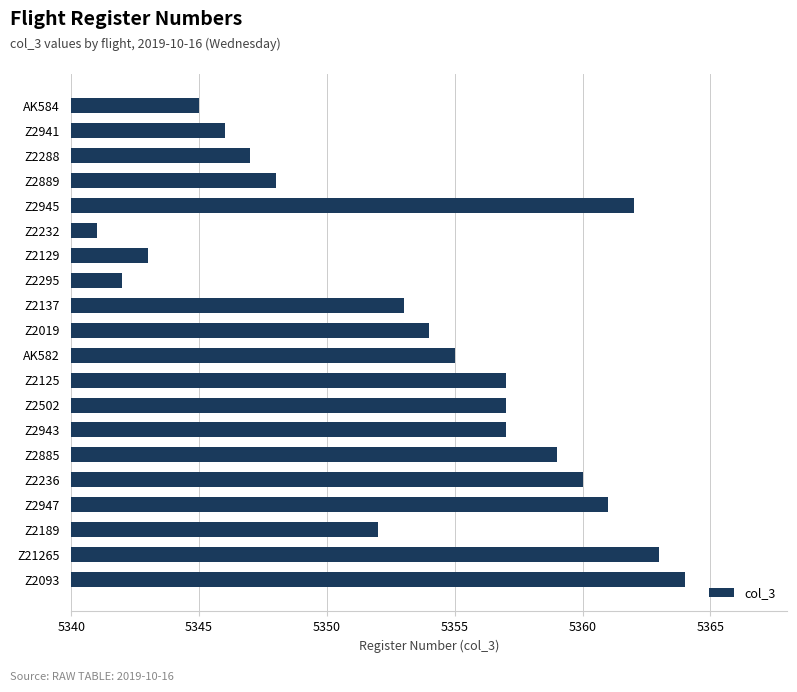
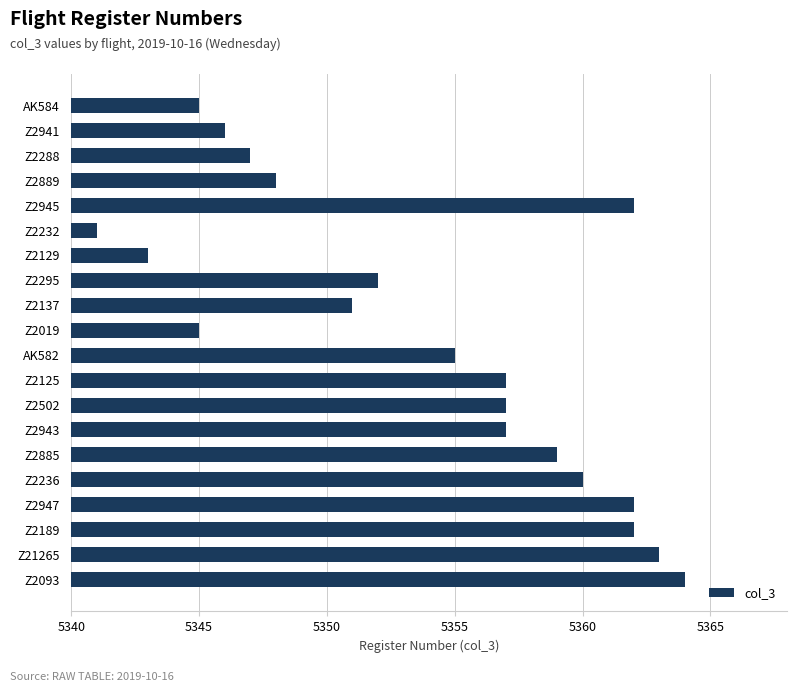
Z2295: 5342 -> 5352
Z2137: 5353 -> 5351
Z2019: 5354 -> 5345
Z2947: 5361 -> 5362
Z2189: 5352 -> 5362
